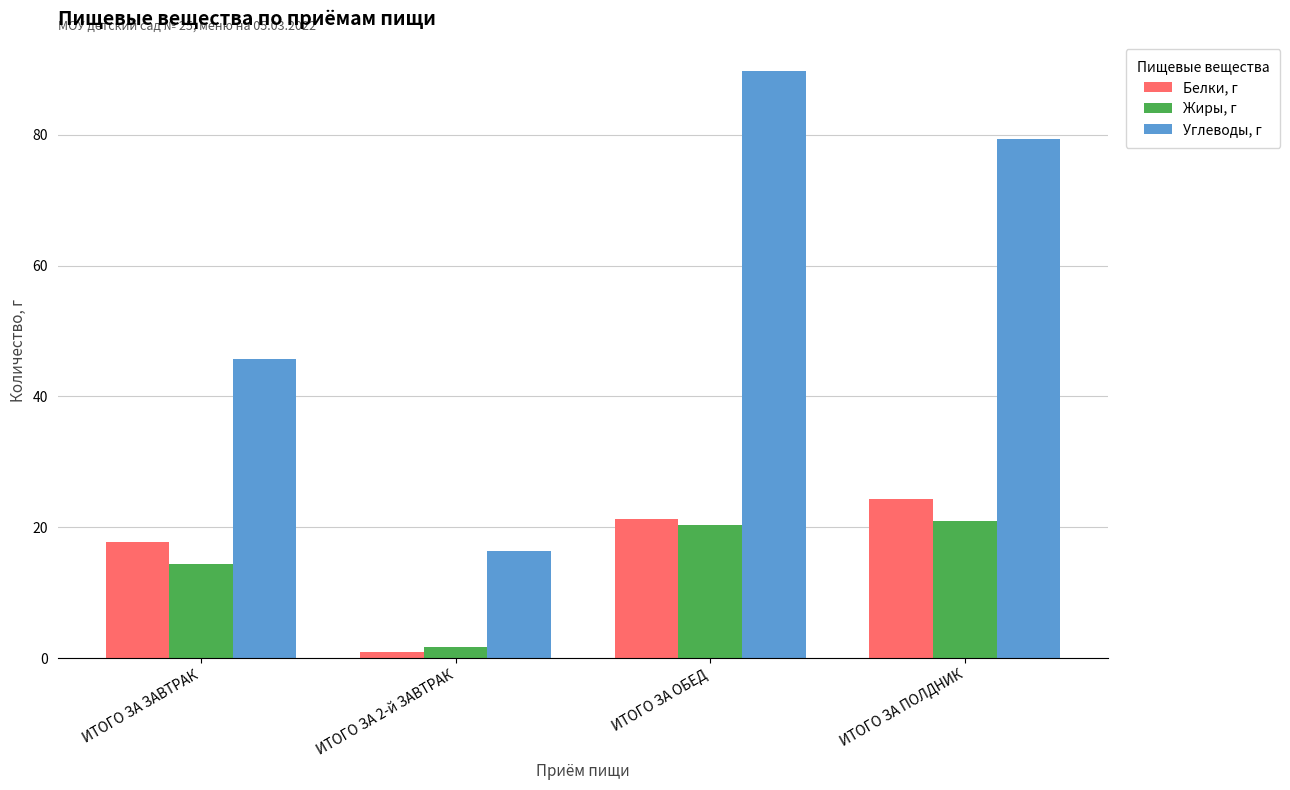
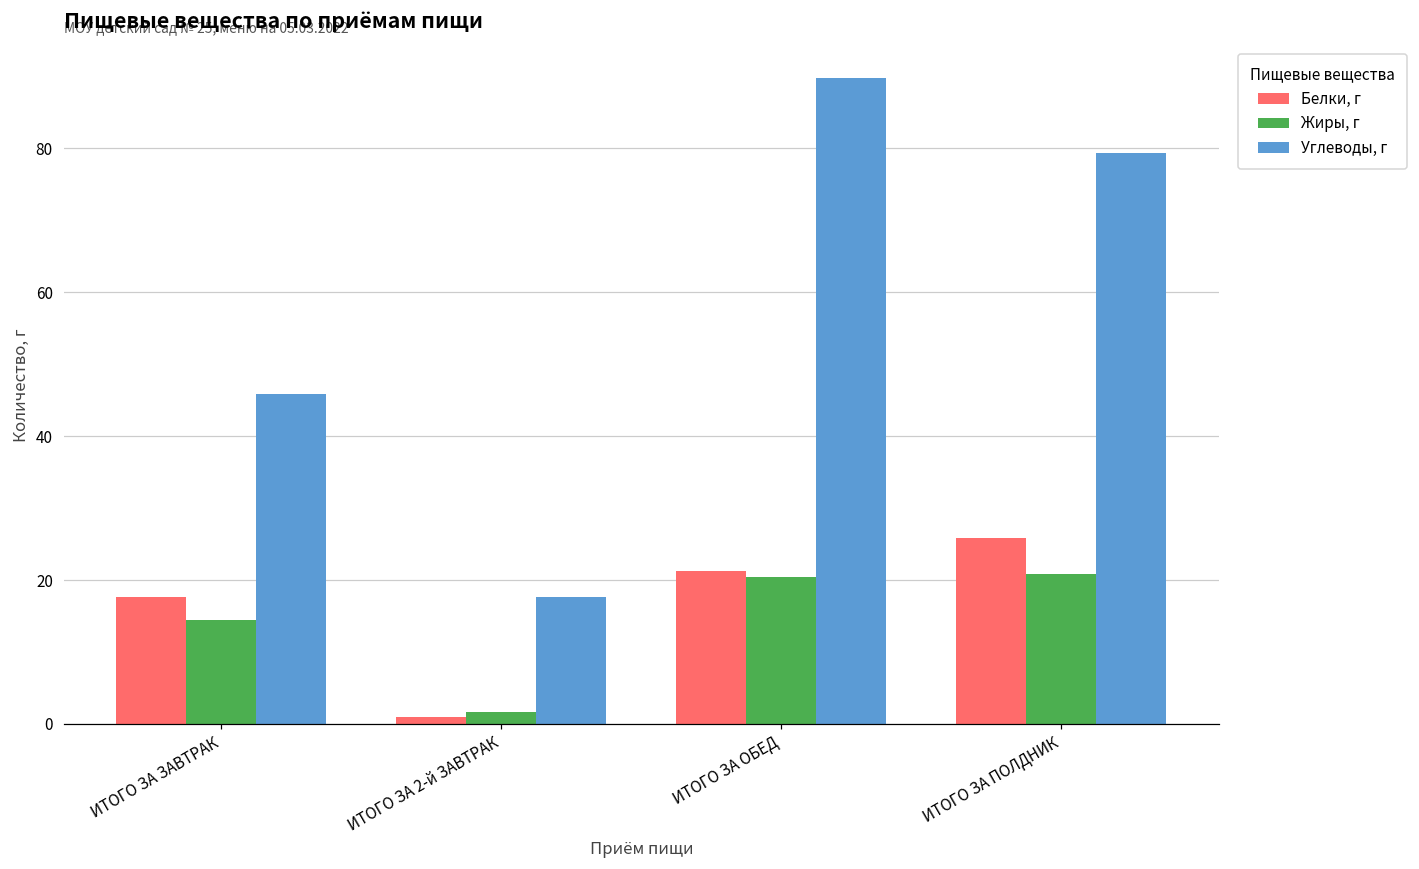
Углеводы, г, ИТОГО ЗА 2-й ЗАВТРАК: 16 -> 18
Белки, г, ИТОГО ЗА ПОЛДНИК: 24 -> 26
